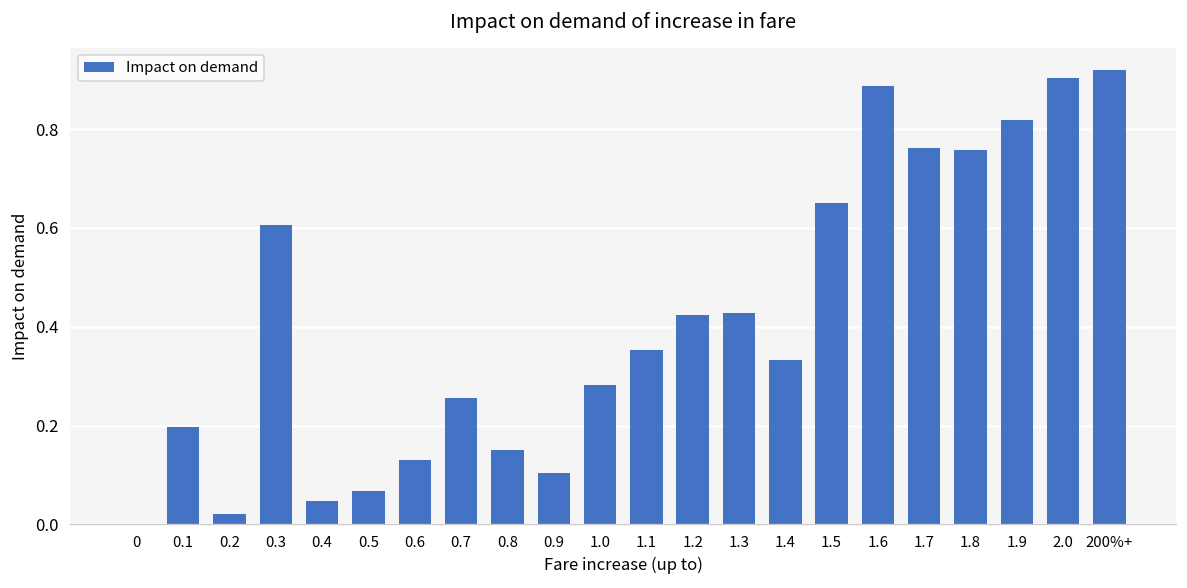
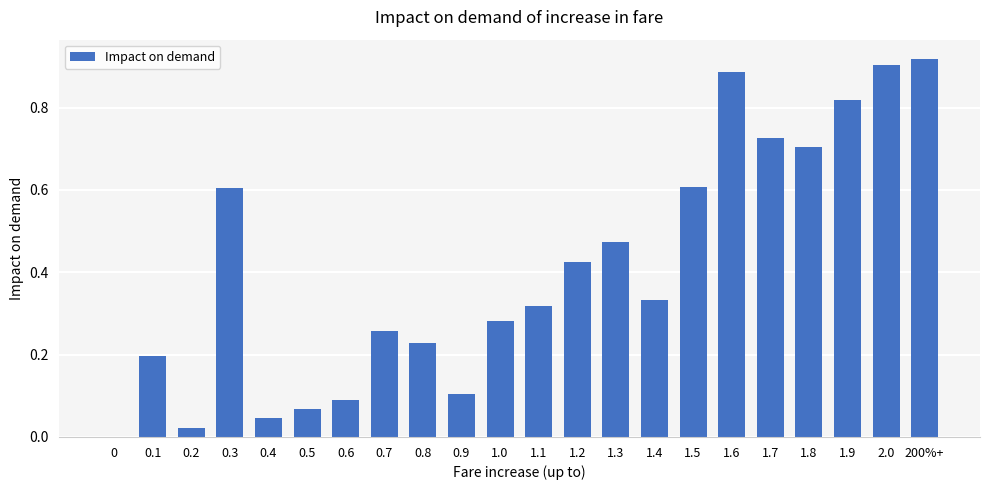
0.6: 0.13 -> 0.09
0.8: 0.15 -> 0.23
1.1: 0.35 -> 0.32
1.3: 0.43 -> 0.47
1.5: 0.65 -> 0.61
1.7: 0.76 -> 0.73
1.8: 0.76 -> 0.70
